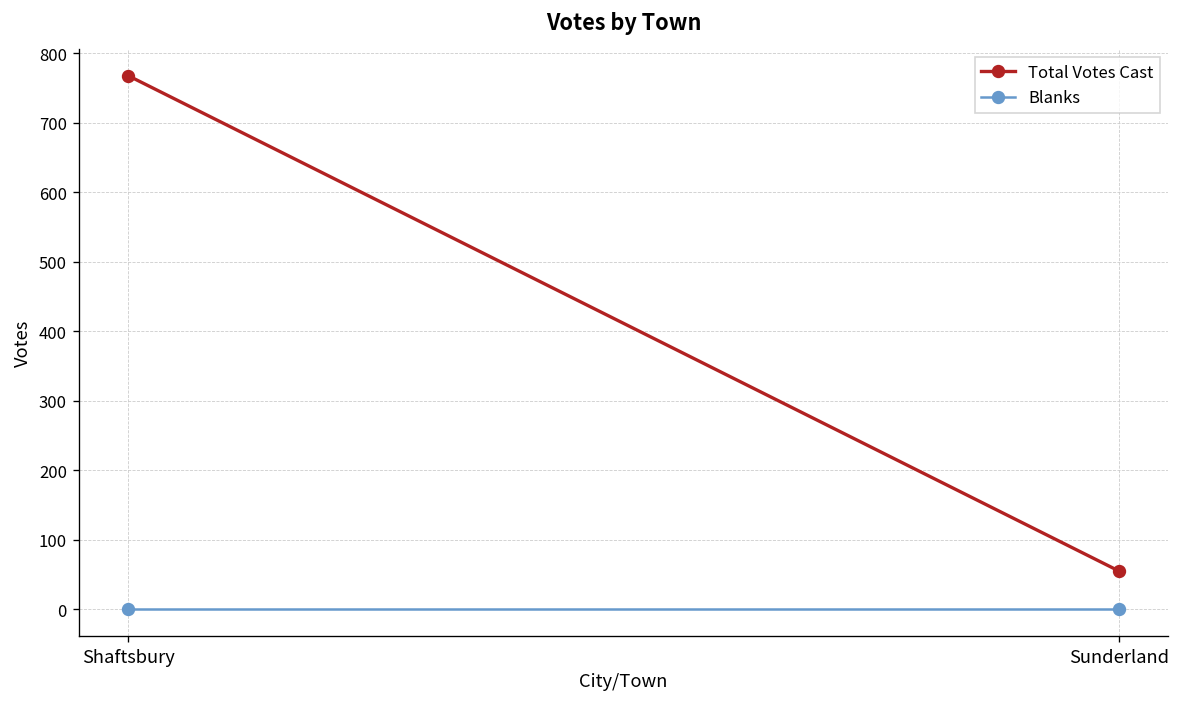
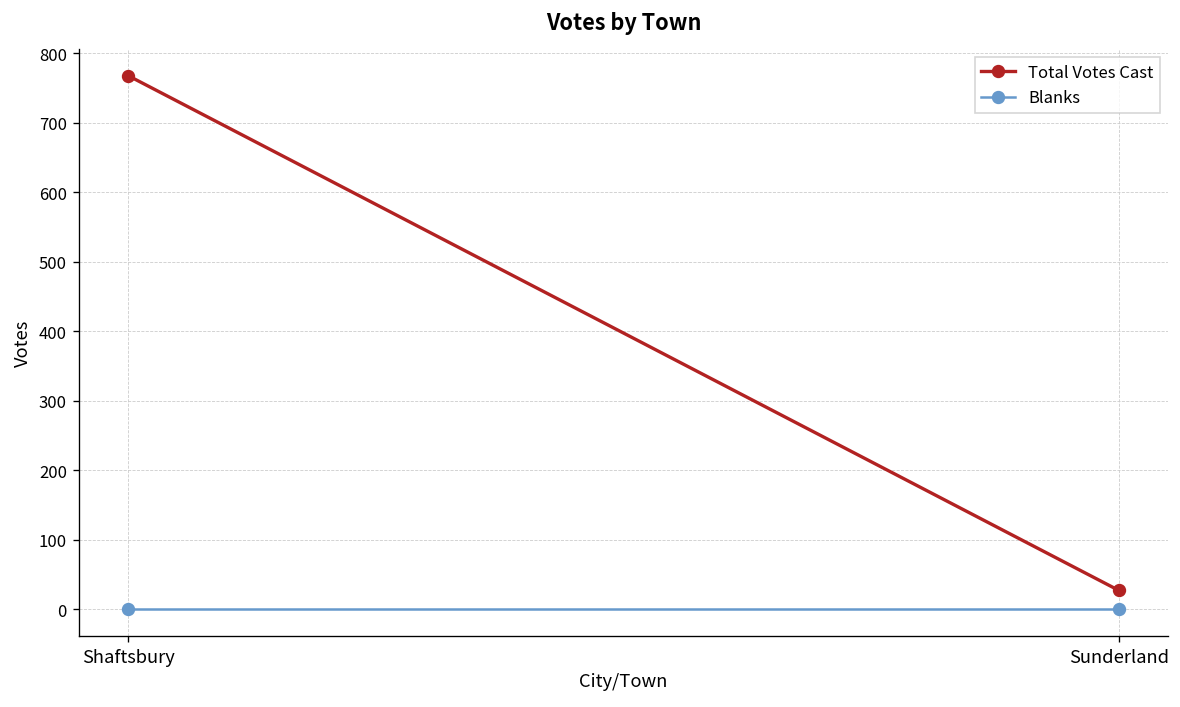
Total Votes Cast, Sunderland: 60 -> 30
